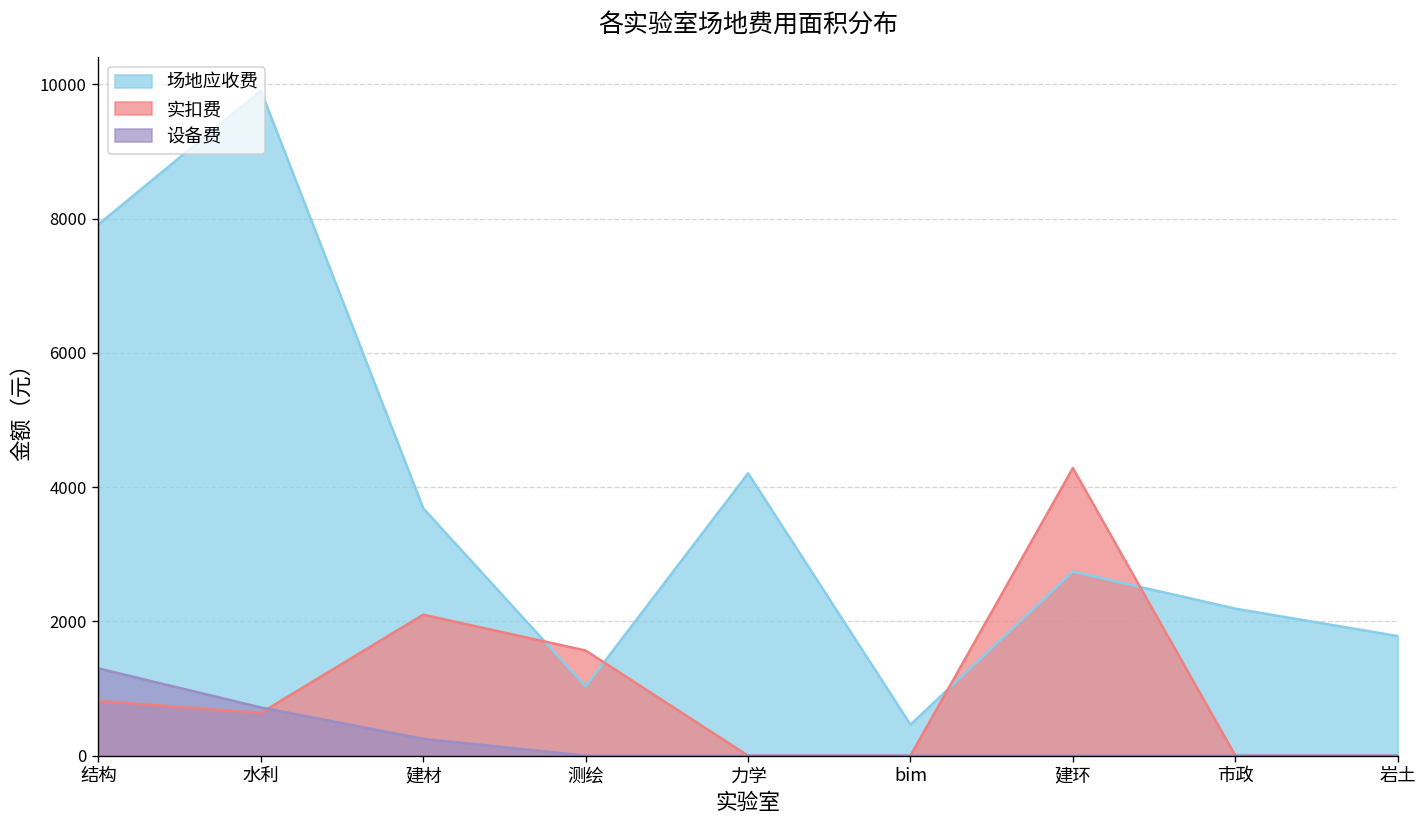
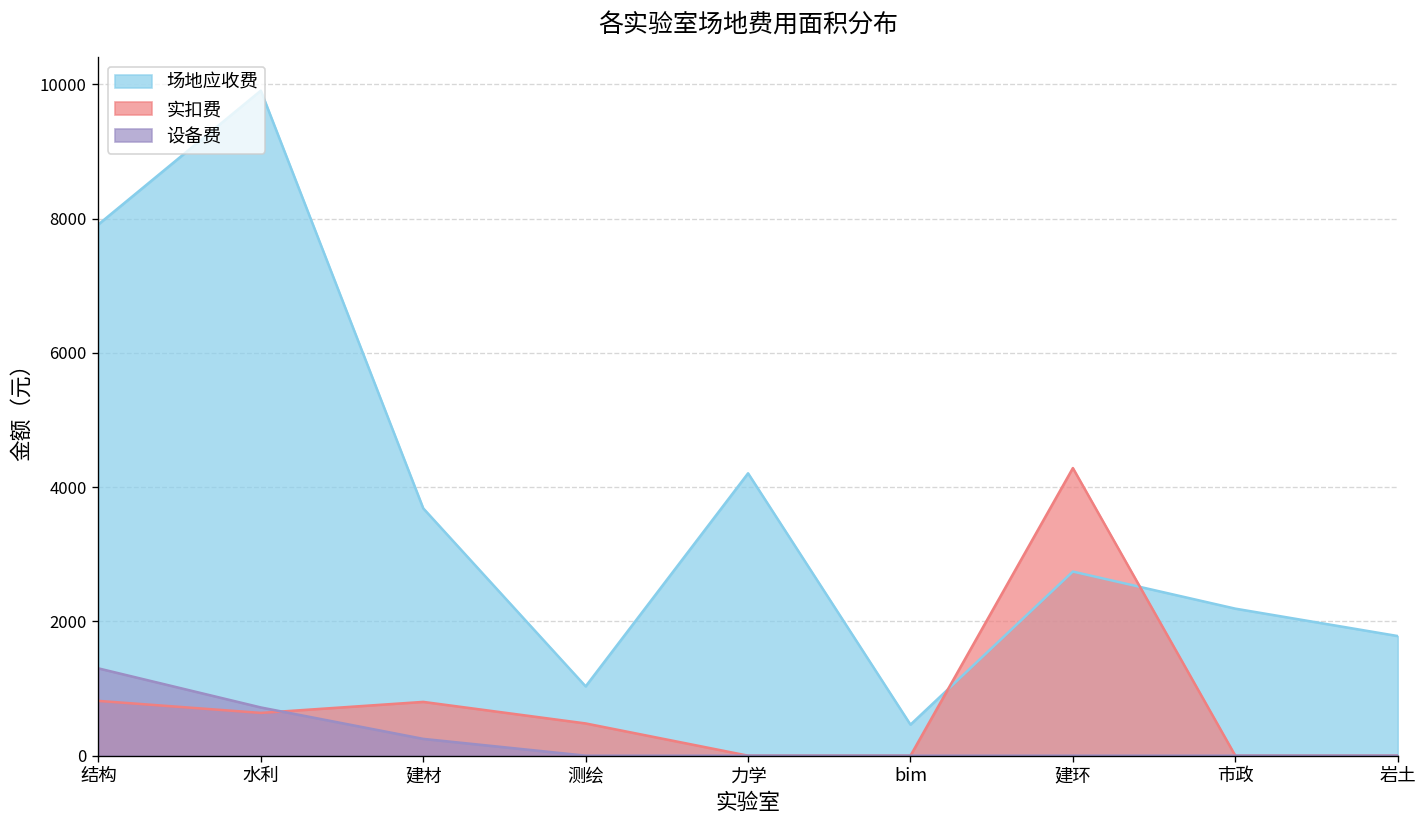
实扣费, 建材: 2100 -> 800
实扣费, 测绘: 1600 -> 500
